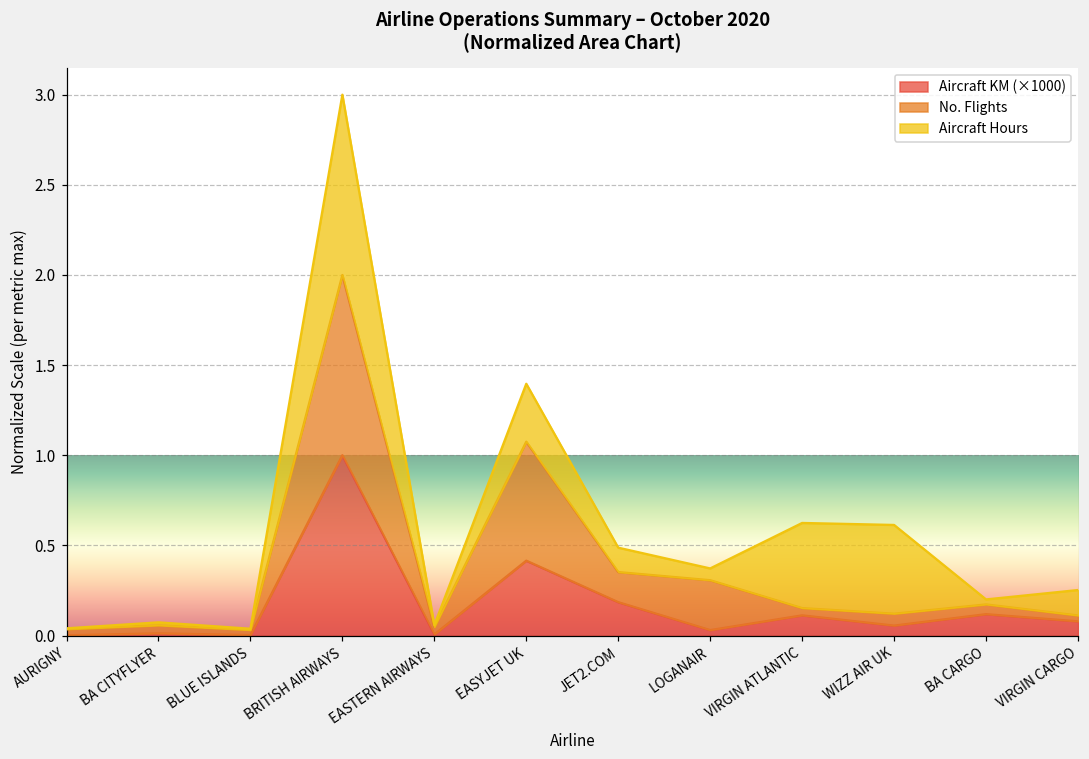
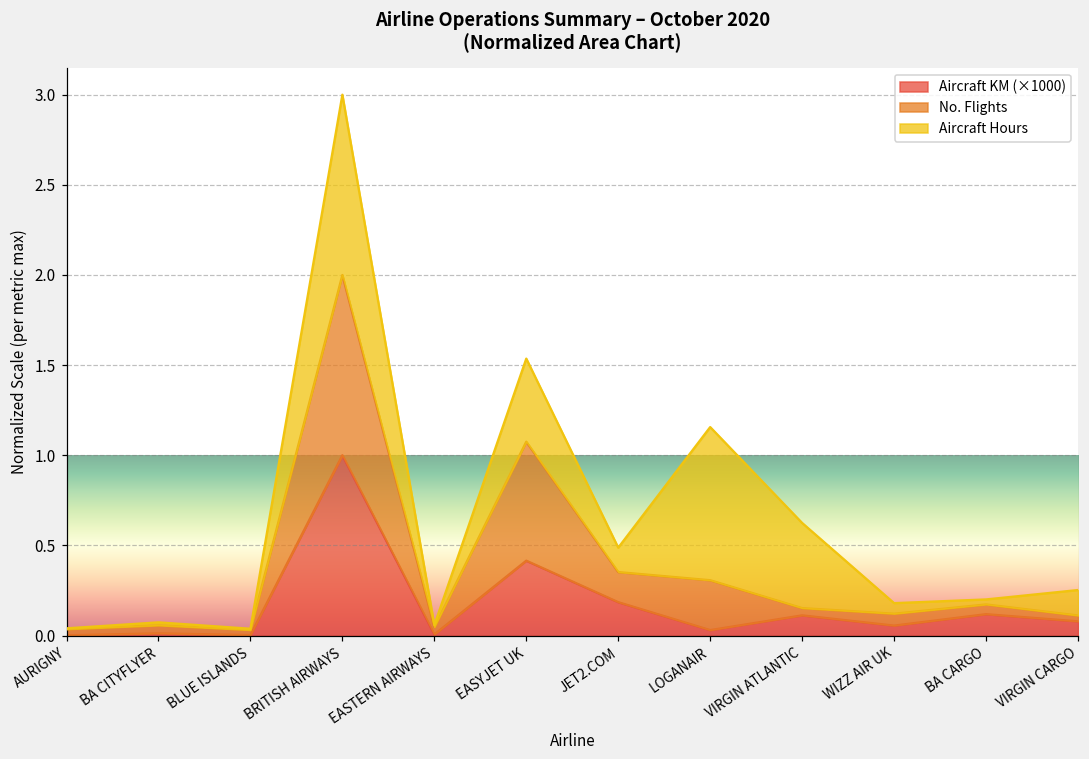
Aircraft Hours, EASYJET UK: 0.32 -> 0.46
Aircraft Hours, LOGANAIR: 0.07 -> 0.85
Aircraft Hours, WIZZ AIR UK: 0.49 -> 0.06
